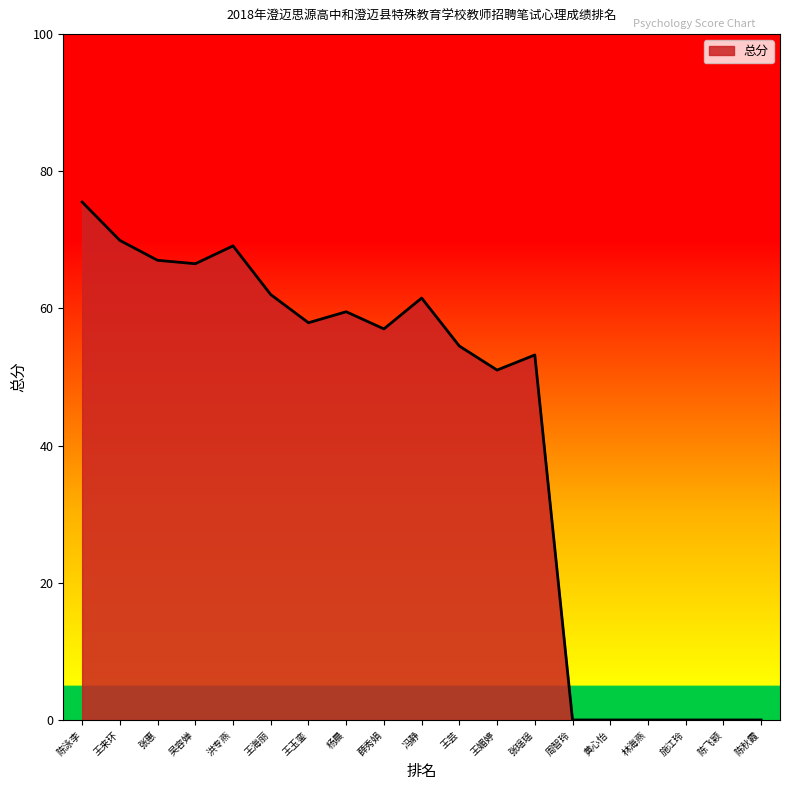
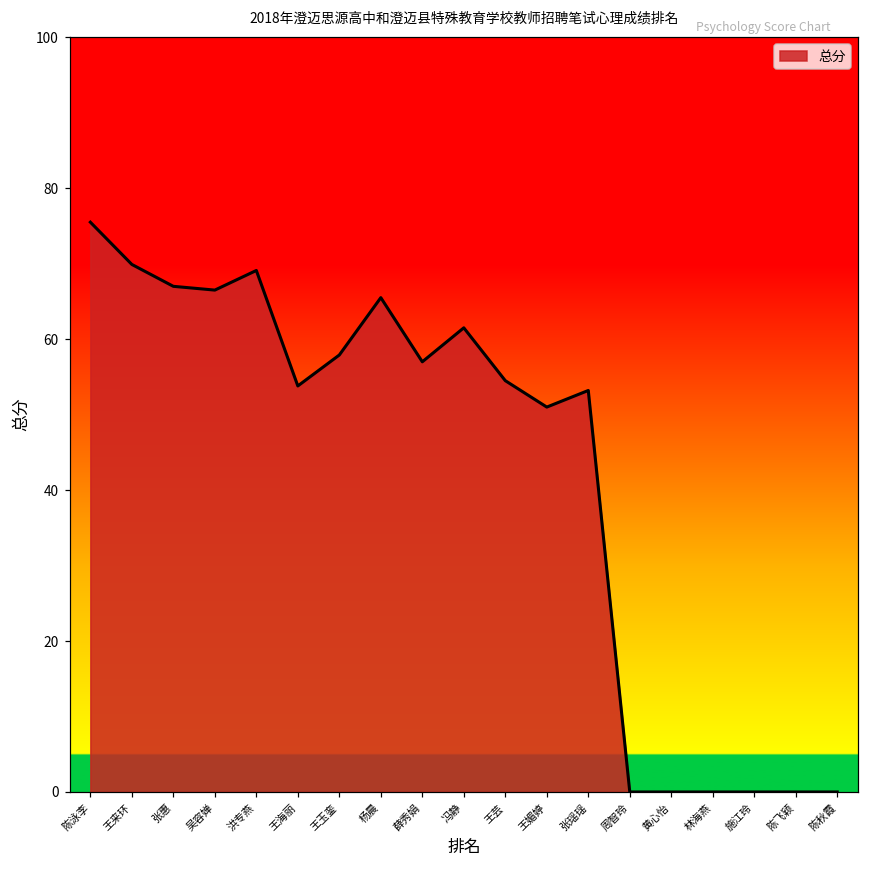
王海丽: 62 -> 54
杨晨: 60 -> 66
